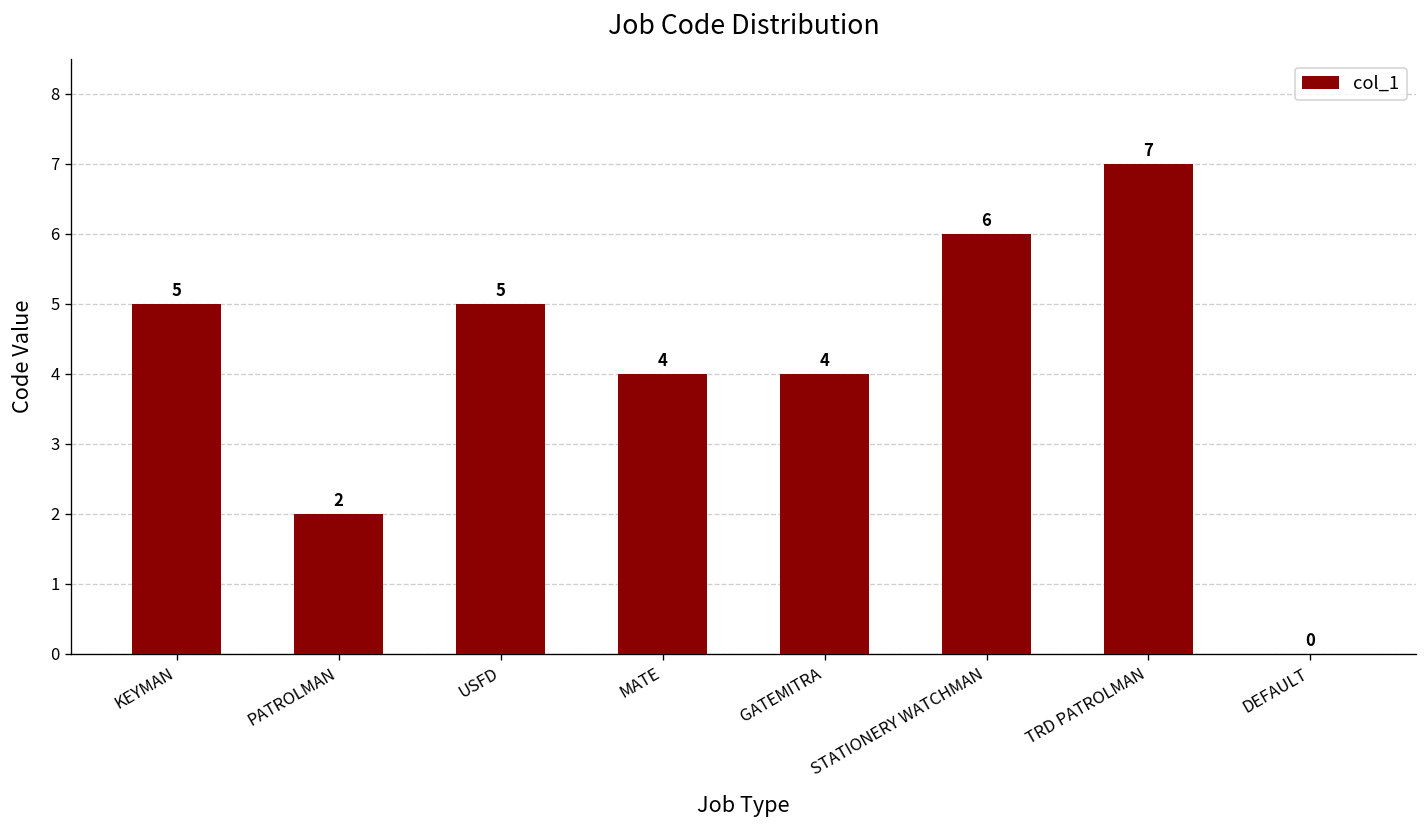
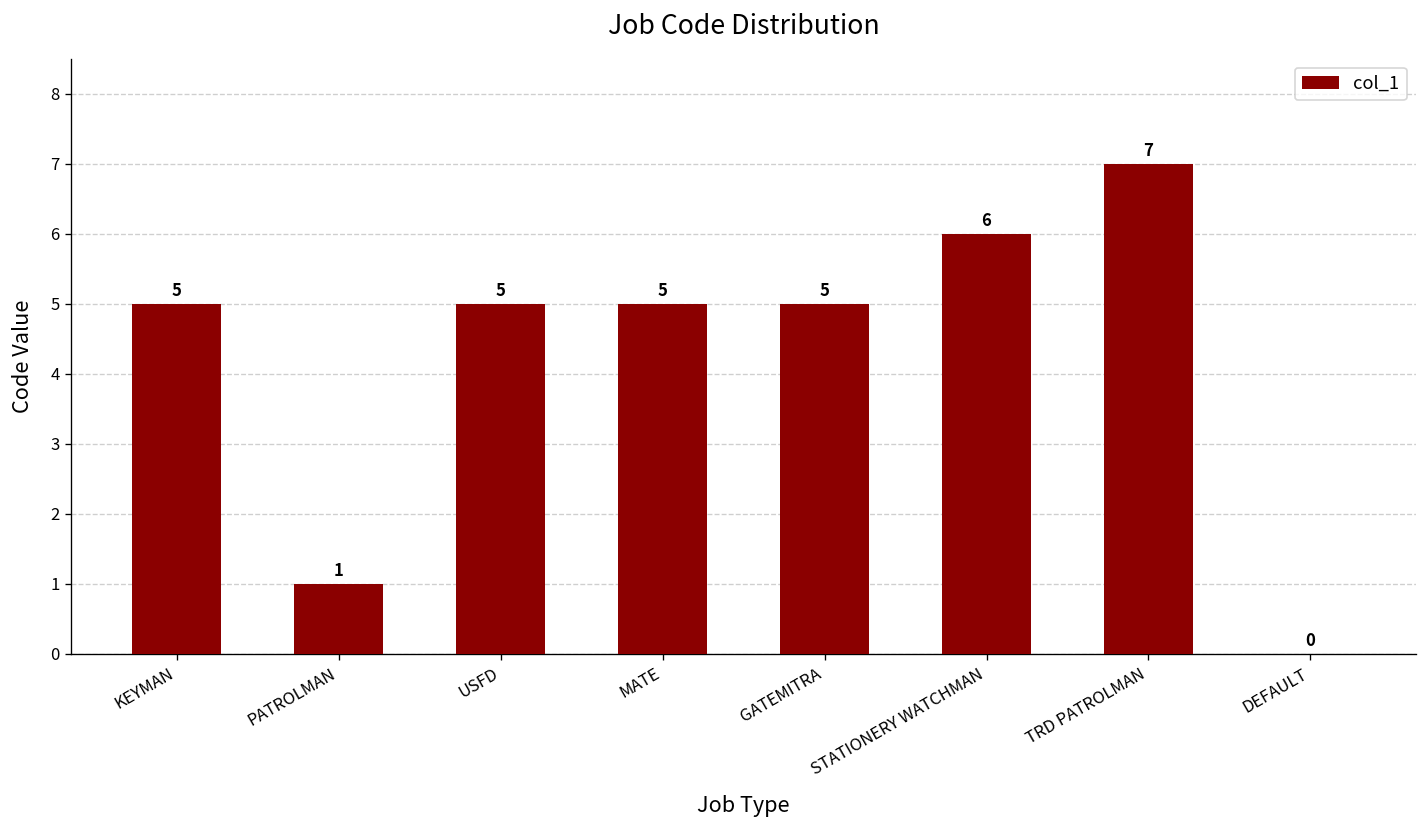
PATROLMAN: 2 -> 1
MATE: 4 -> 5
GATEMITRA: 4 -> 5
